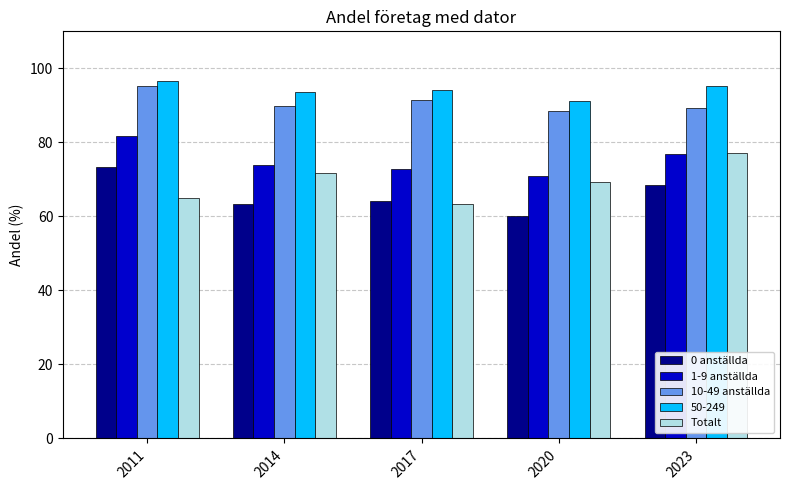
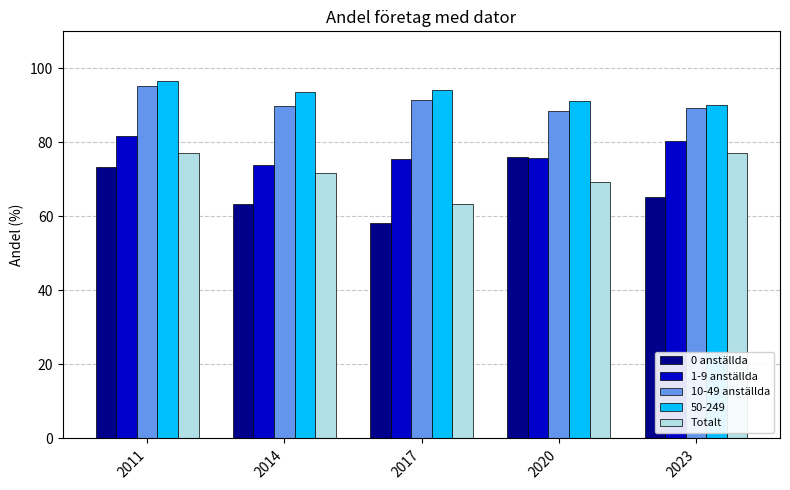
Totalt, 2011: 65 -> 77
0 anställda, 2017: 64 -> 58
1-9 anställda, 2017: 73 -> 76
0 anställda, 2020: 60 -> 76
1-9 anställda, 2020: 71 -> 76
0 anställda, 2023: 68 -> 65
1-9 anställda, 2023: 77 -> 81
50-249, 2023: 95 -> 90
